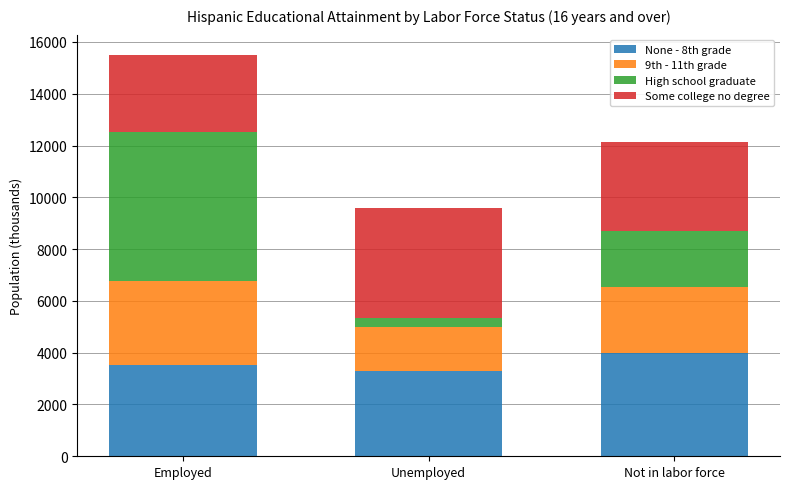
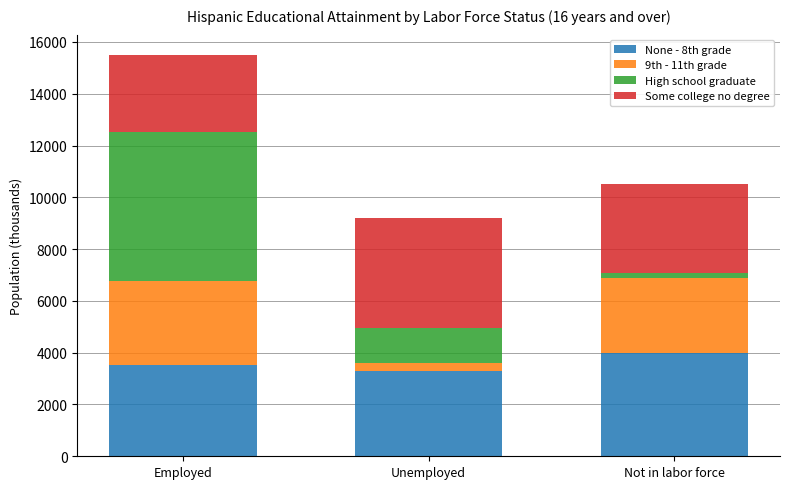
9th - 11th grade, Unemployed: 1700 -> 300
High school graduate, Unemployed: 300 -> 1300
9th - 11th grade, Not in labor force: 2500 -> 2900
High school graduate, Not in labor force: 2200 -> 200
